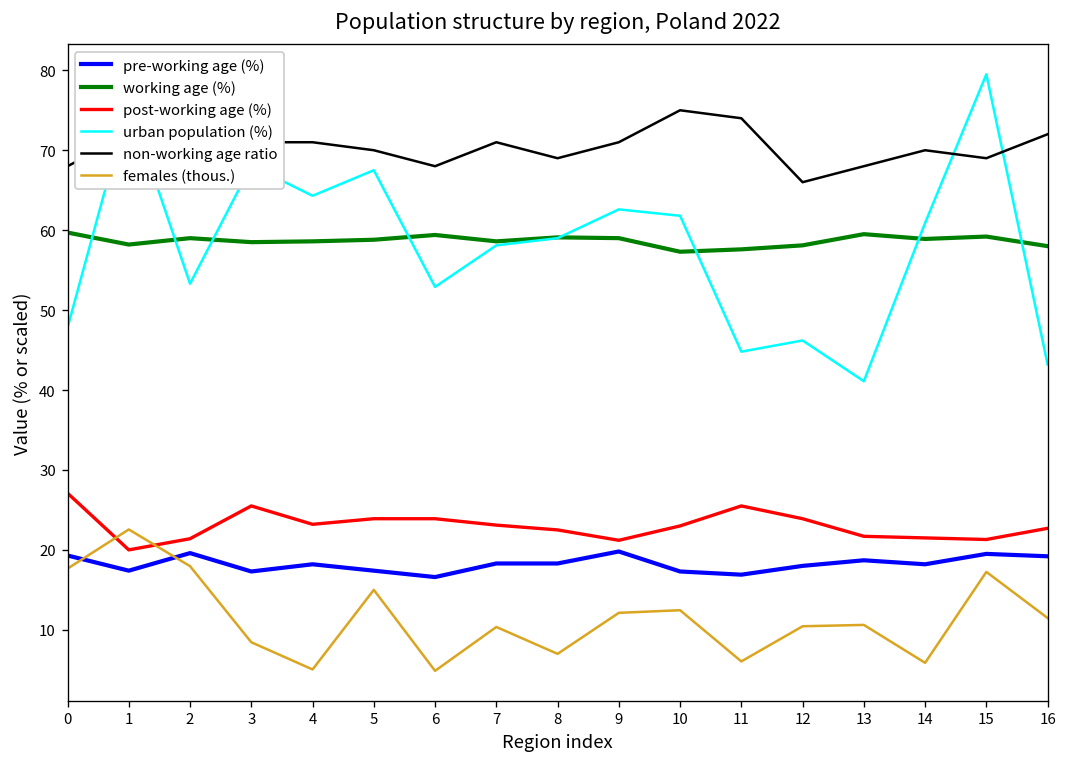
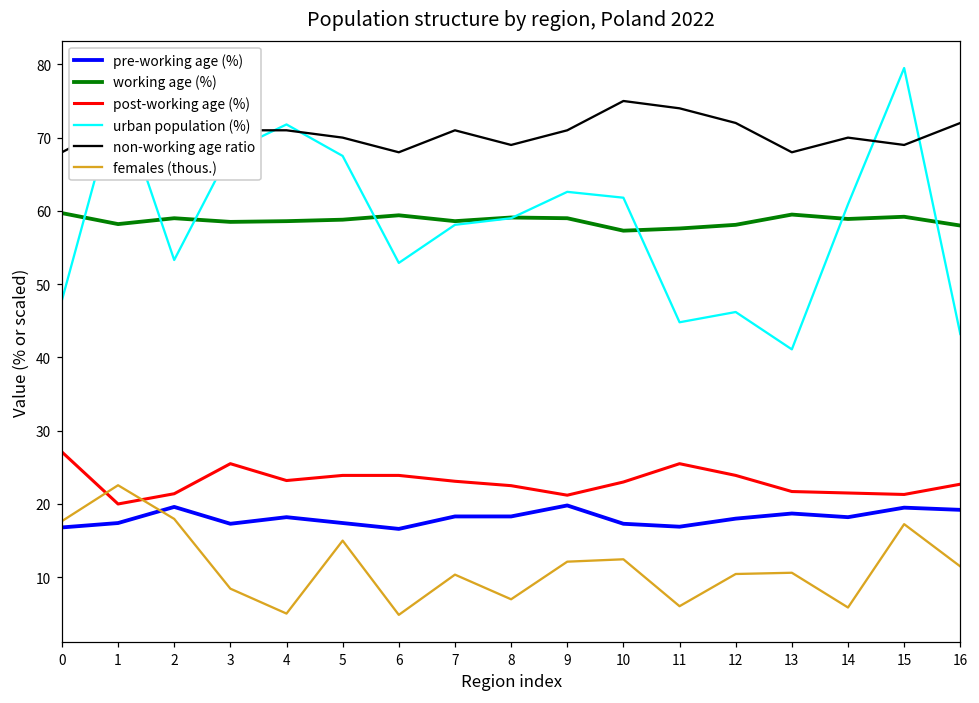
pre-working age (%), 0: 19 -> 17
urban population (%), 4: 64 -> 72
non-working age ratio, 12: 66 -> 72
